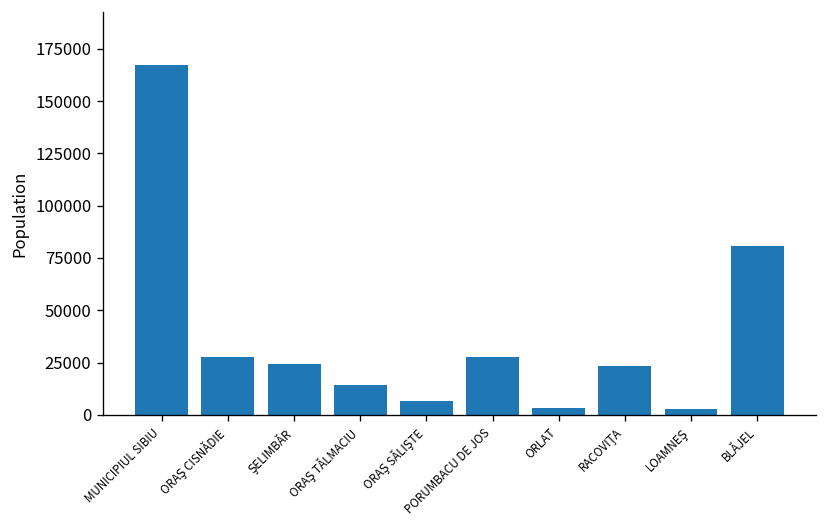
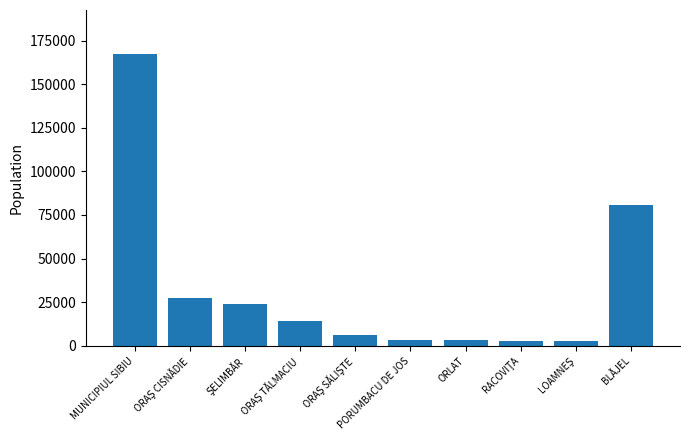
PORUMBACU DE JOS: 28000 -> 3000
RACOVIŢA: 24000 -> 3000
